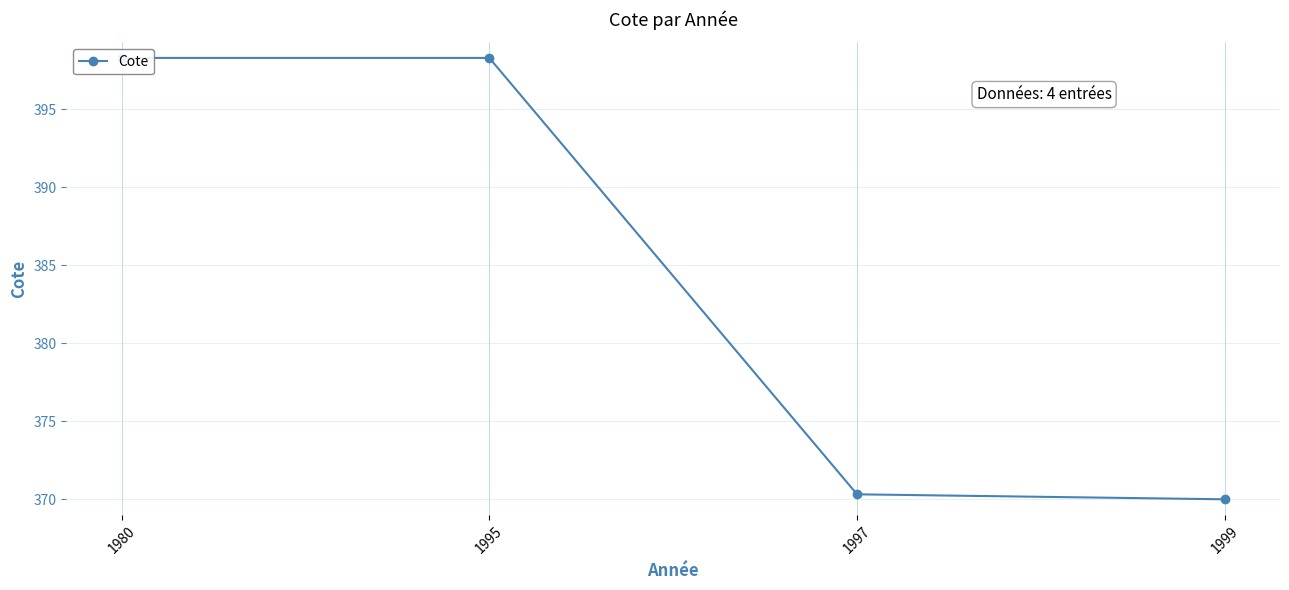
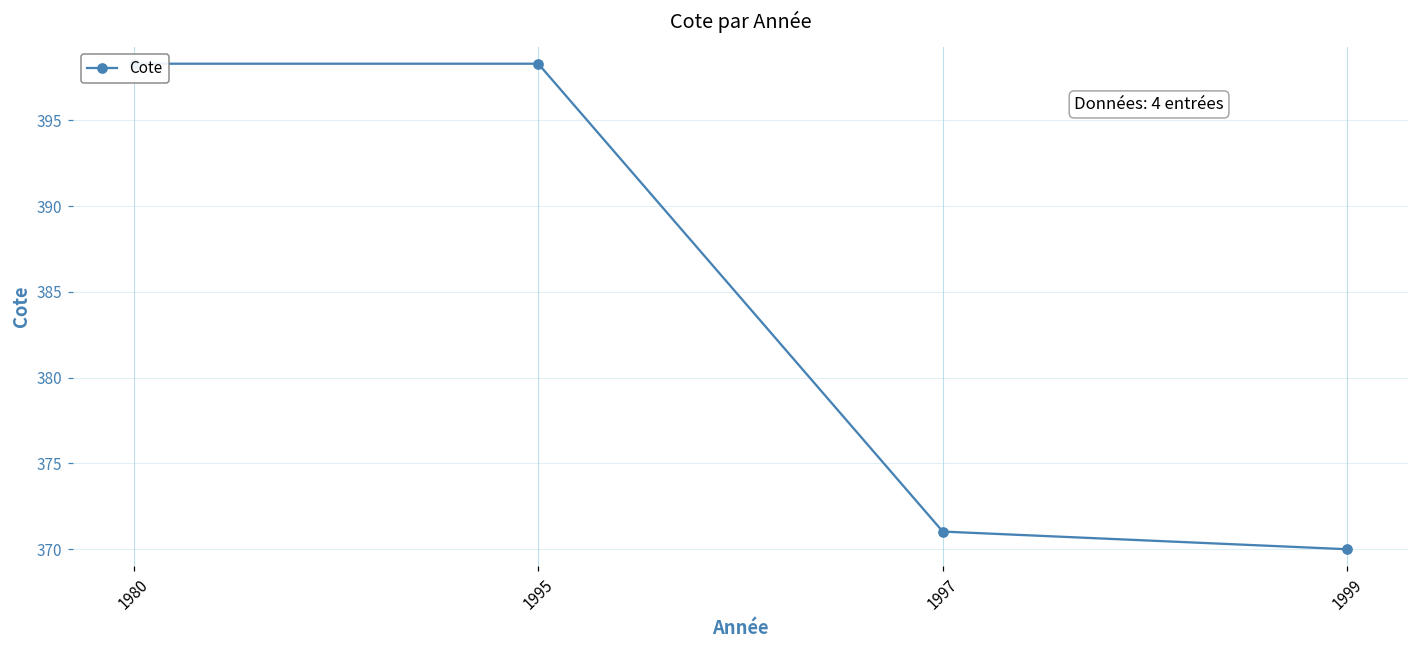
1997: 370.3 -> 371.0
